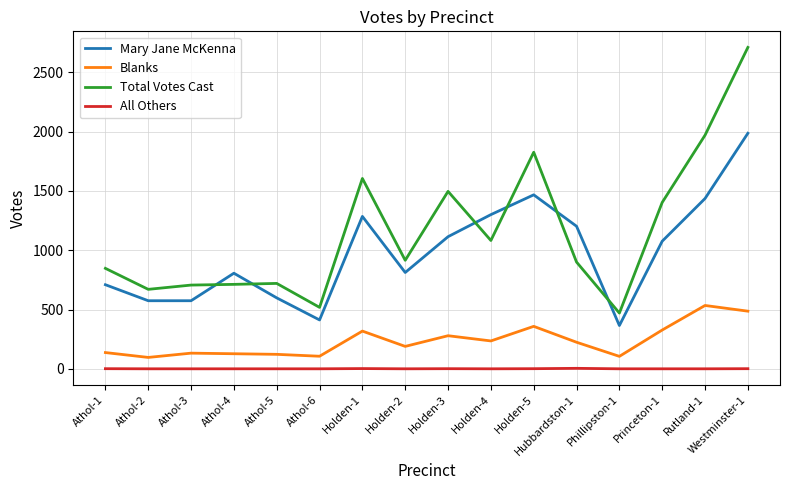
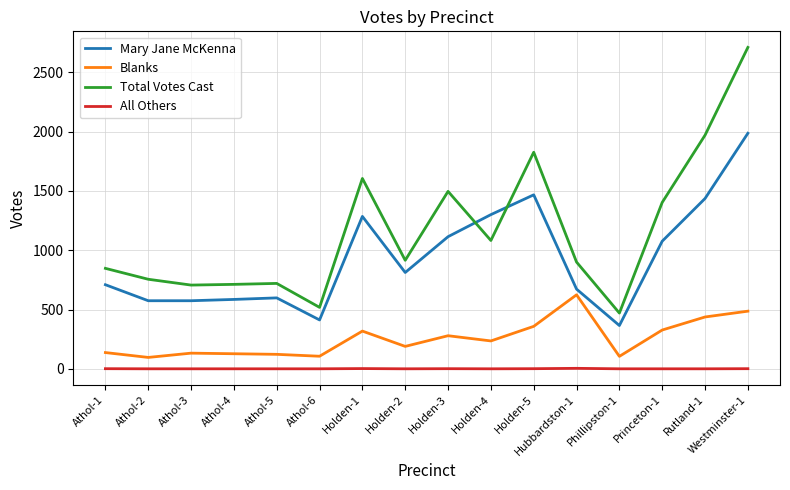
Total Votes Cast, Athol-2: 670 -> 760
Mary Jane McKenna, Athol-4: 810 -> 590
Mary Jane McKenna, Hubbardston-1: 1200 -> 670
Blanks, Hubbardston-1: 220 -> 620
Blanks, Rutland-1: 530 -> 440
